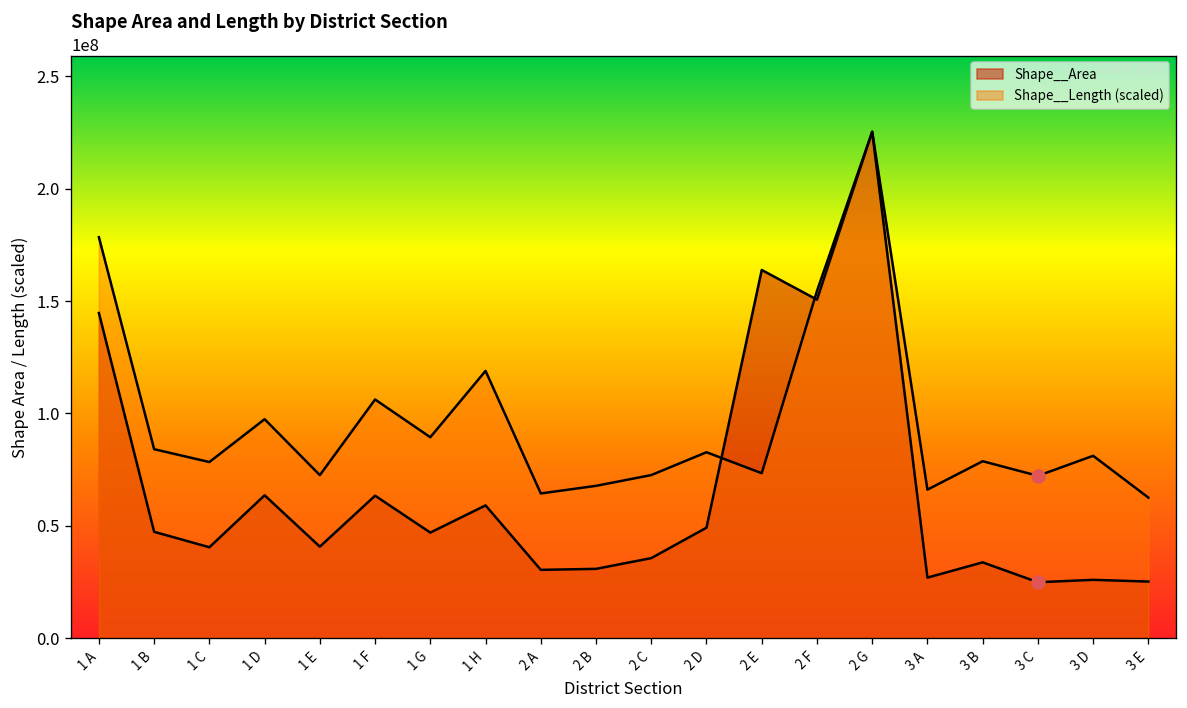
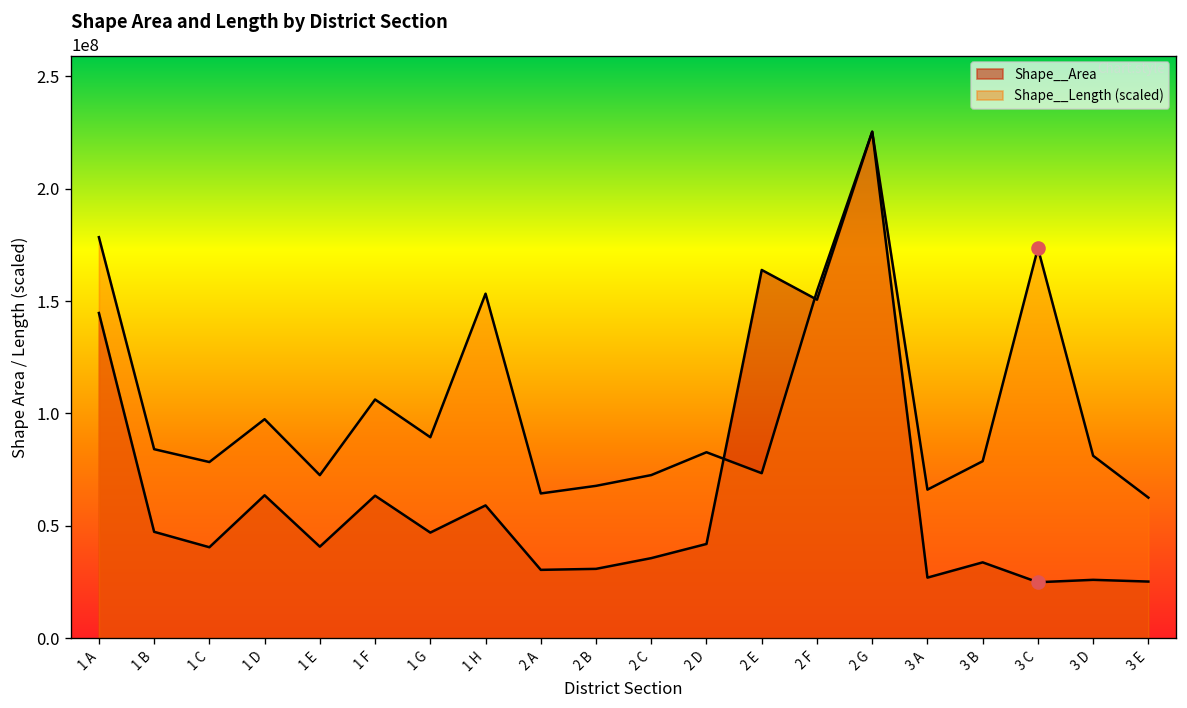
Shape__Length (scaled), 1 H: 119000000 -> 153000000
Shape__Area, 2 D: 49000000 -> 42000000
Shape__Length (scaled), 3 C: 72000000 -> 174000000
